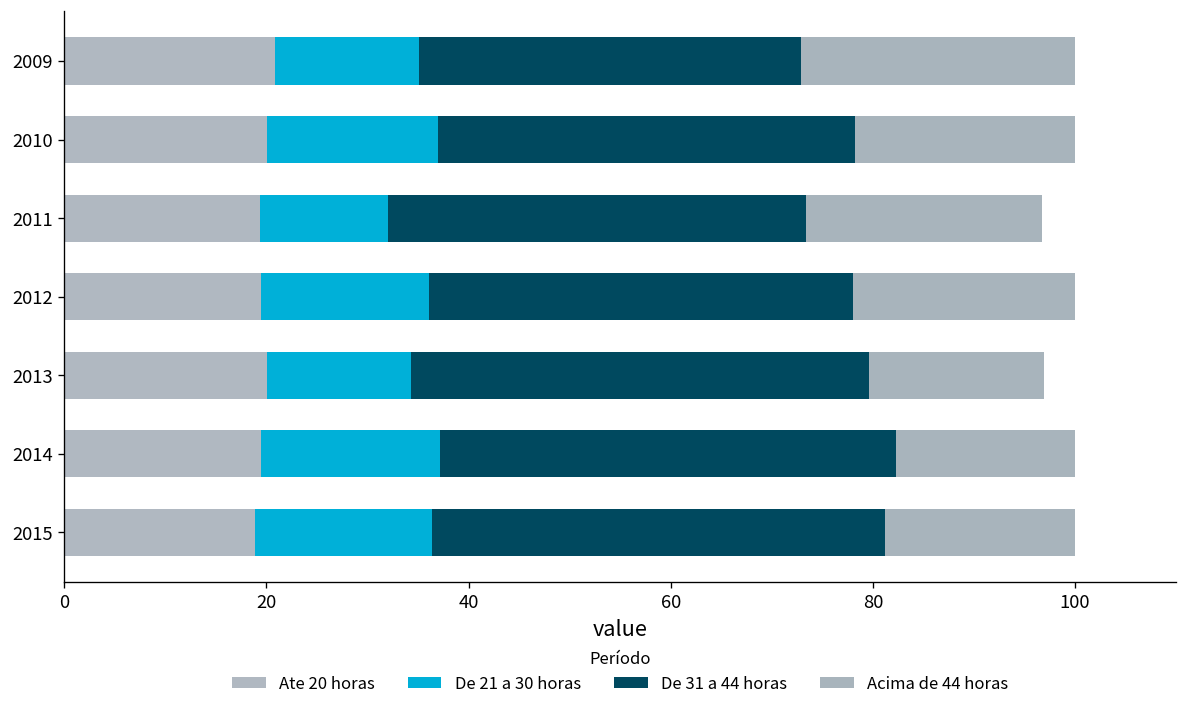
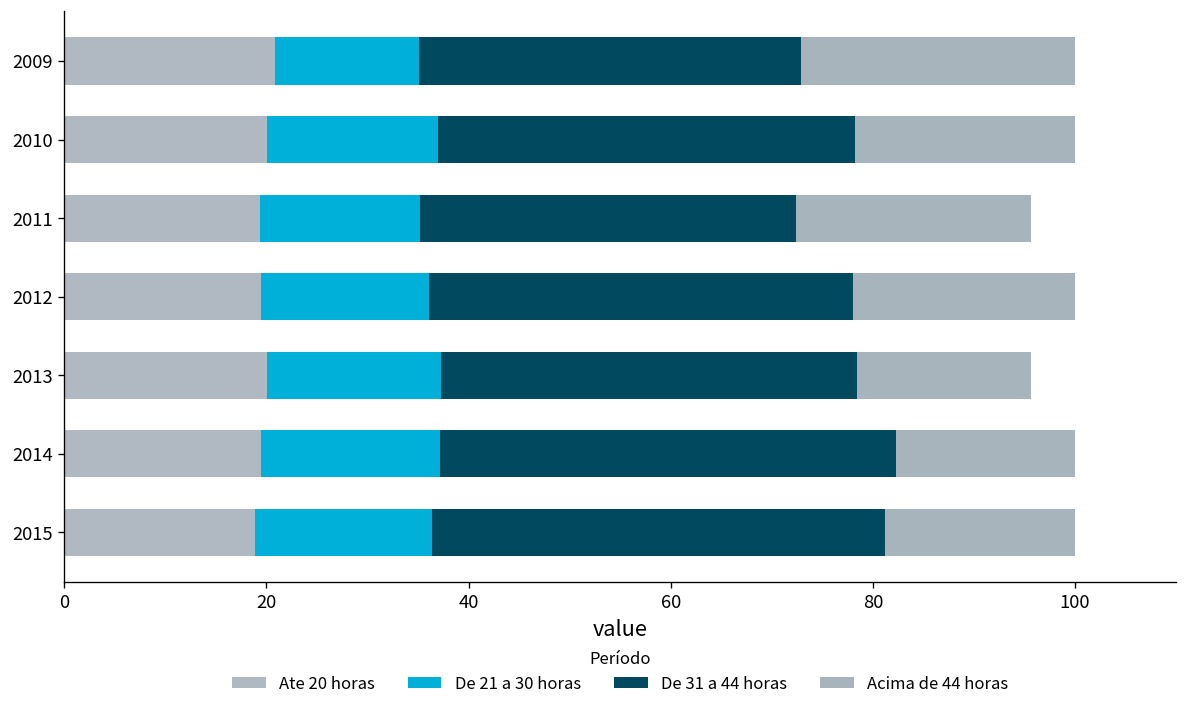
De 21 a 30 horas, 2011: 13 -> 16
De 31 a 44 horas, 2011: 41 -> 37
De 21 a 30 horas, 2013: 14 -> 17
De 31 a 44 horas, 2013: 45 -> 41
